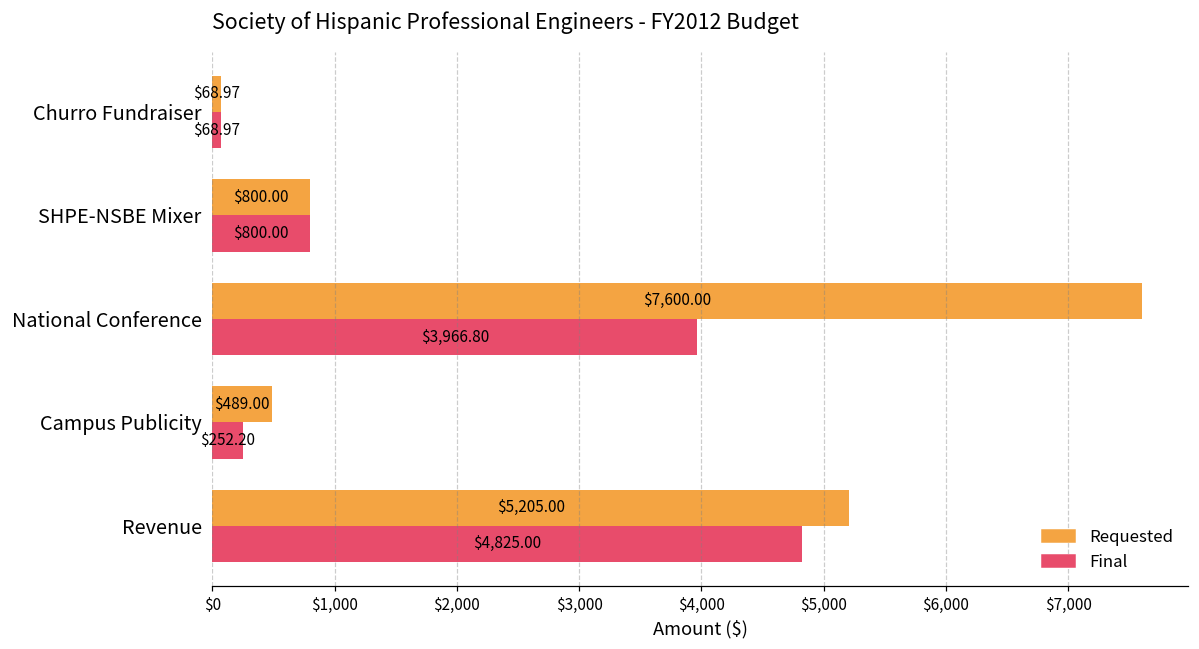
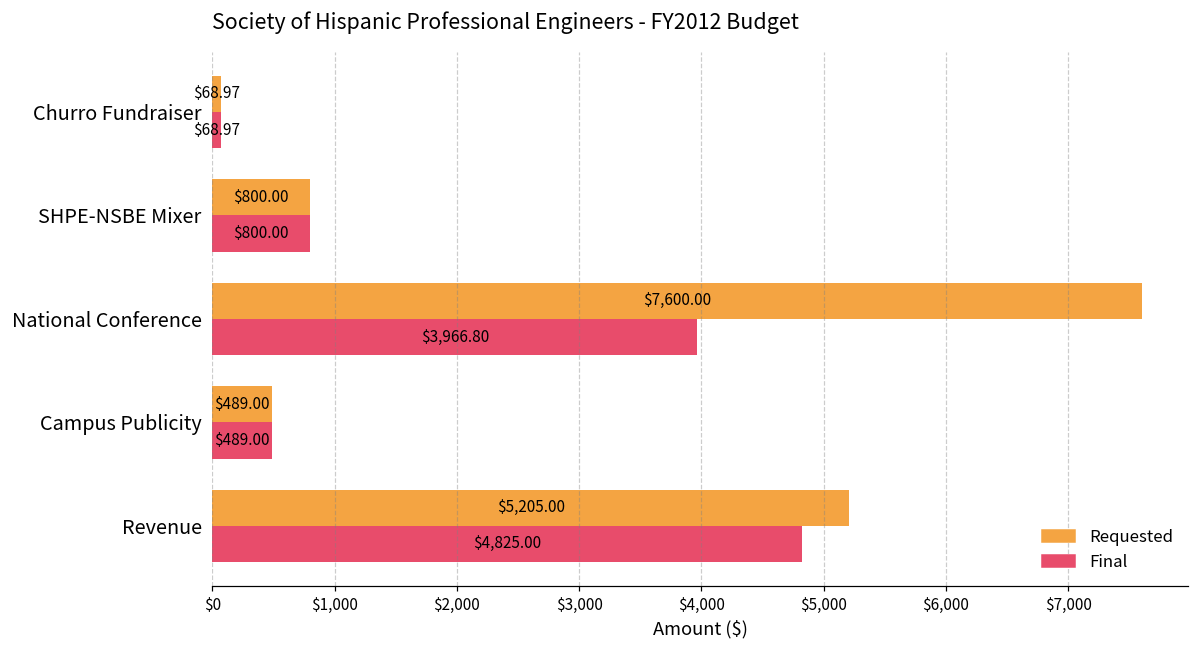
Final, Campus Publicity: $252.20 -> $489.00
